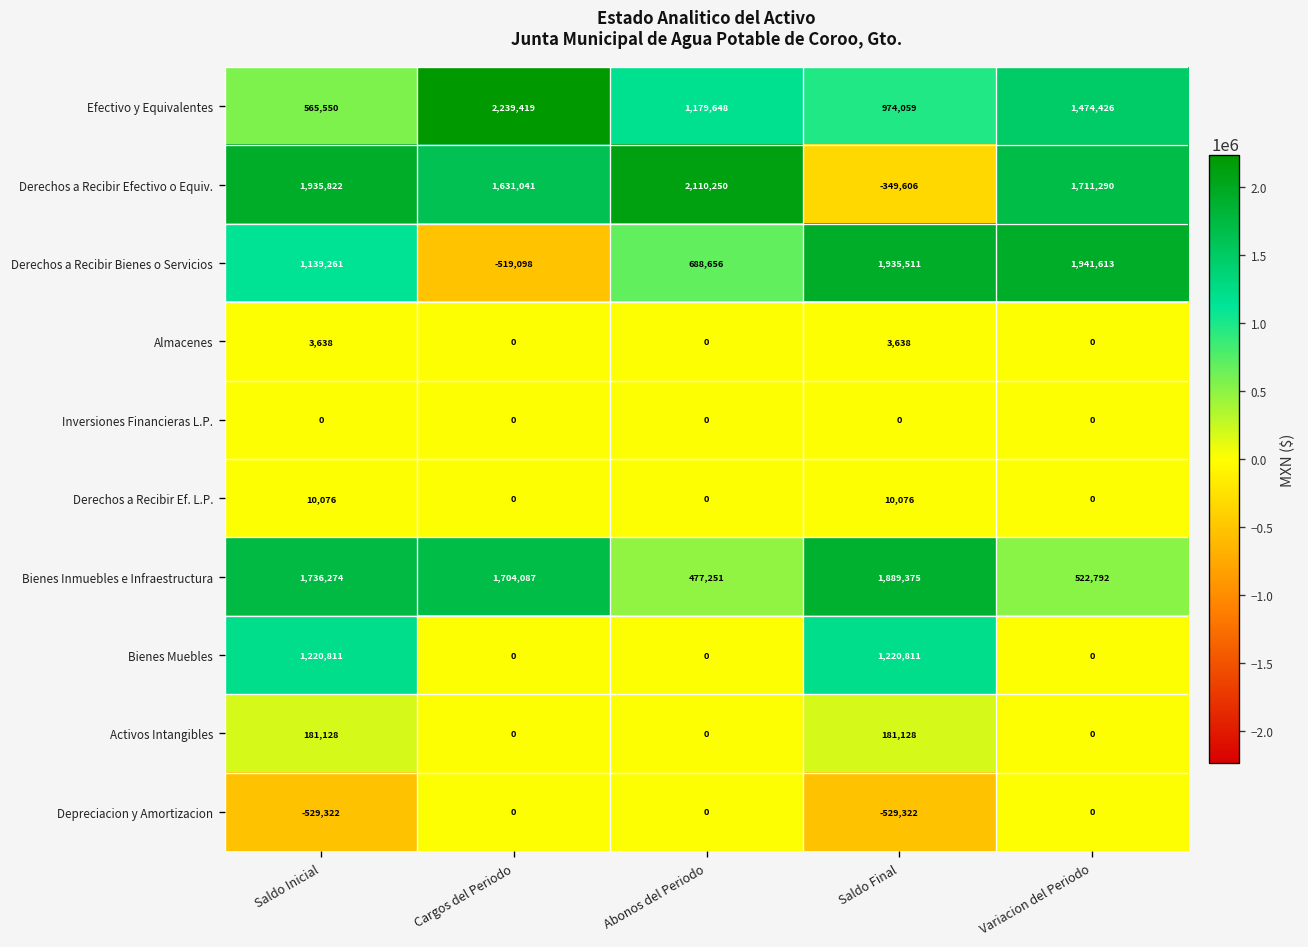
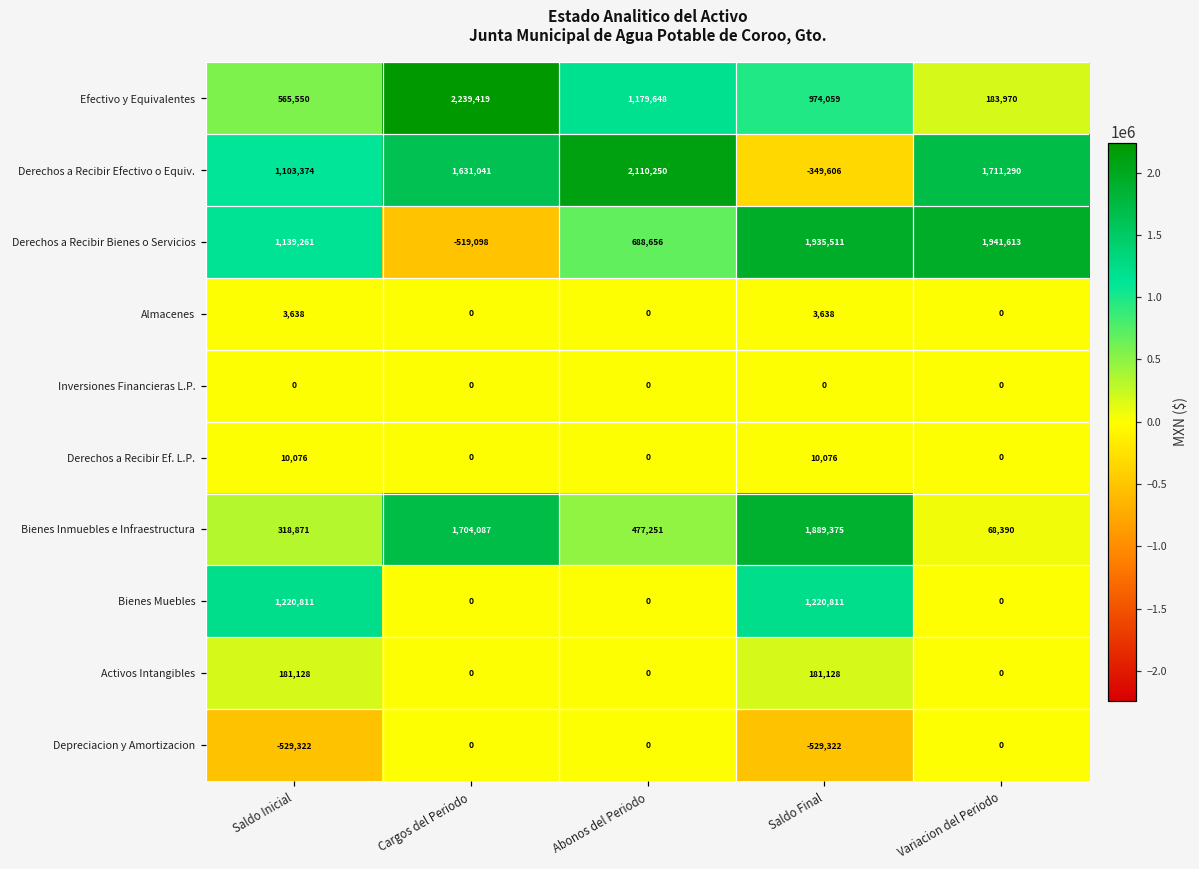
Efectivo y Equivalentes, Variacion del Periodo: 1,474,426 -> 183,970
Derechos a Recibir Efectivo o Equiv., Saldo Inicial: 1,935,822 -> 1,103,374
Bienes Inmuebles e Infraestructura, Saldo Inicial: 1,736,274 -> 318,871
Bienes Inmuebles e Infraestructura, Variacion del Periodo: 522,792 -> 68,390
